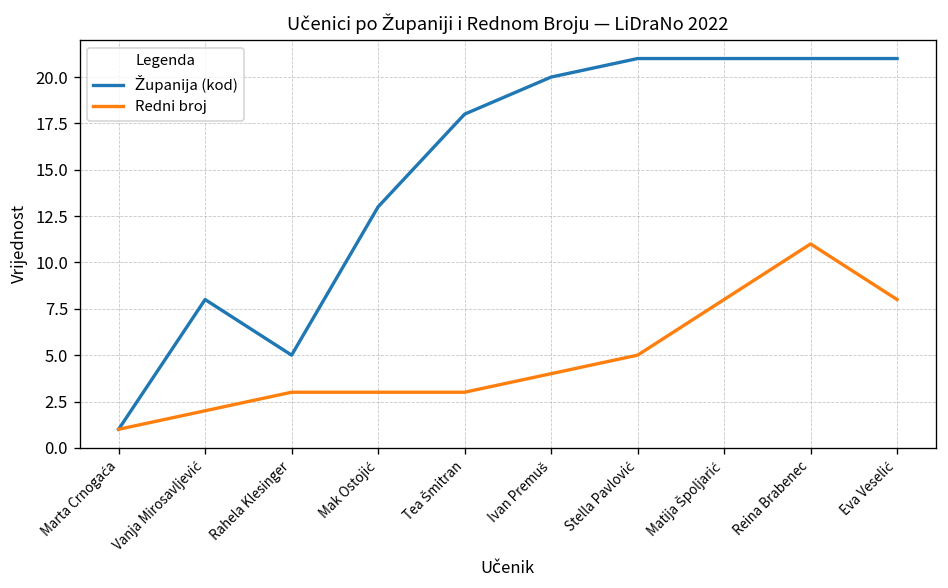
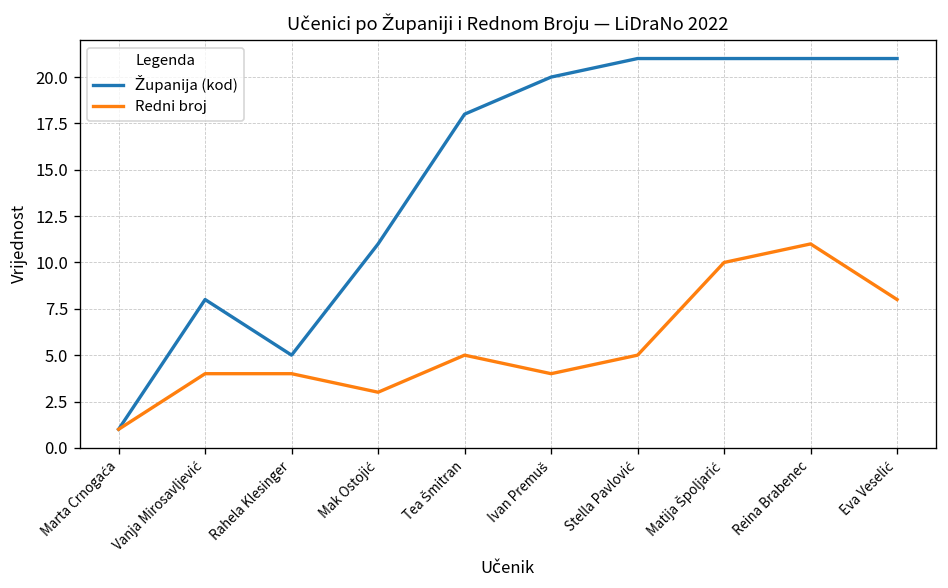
Redni broj, Vanja Mirosavljević: 2 -> 4
Redni broj, Rahela Klesinger: 3 -> 4
Županija (kod), Mak Ostojić: 13 -> 11
Redni broj, Tea Šmitran: 3 -> 5
Redni broj, Matija Špoljarić: 8 -> 10
